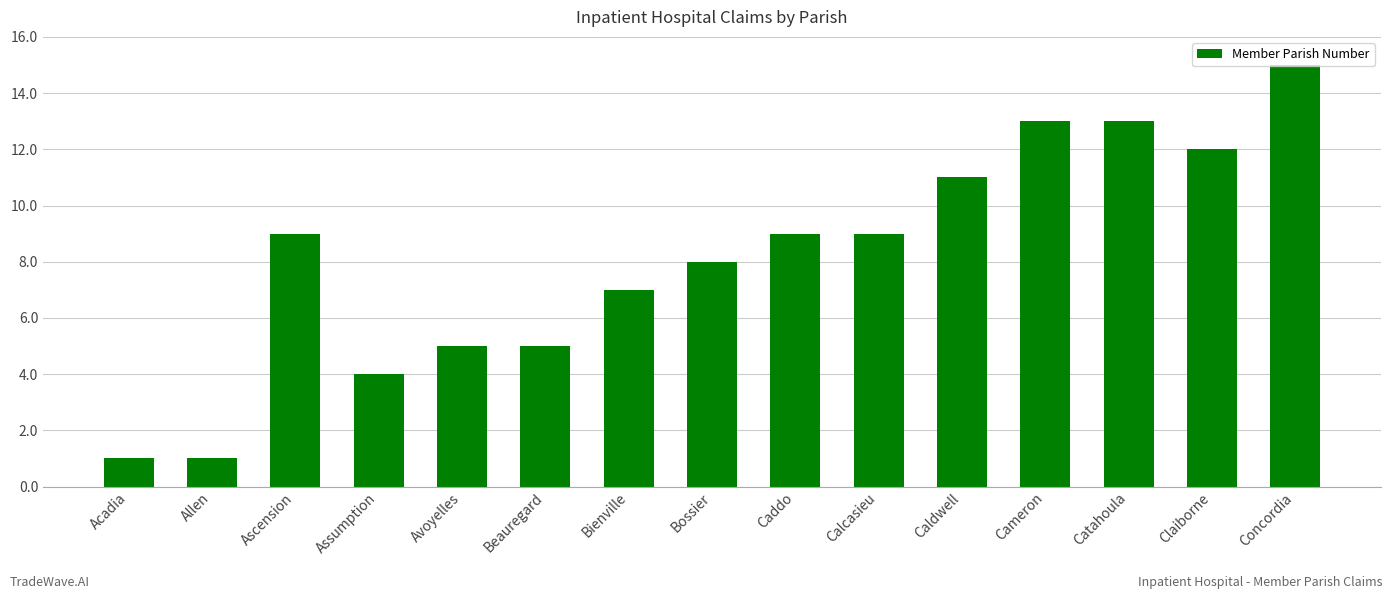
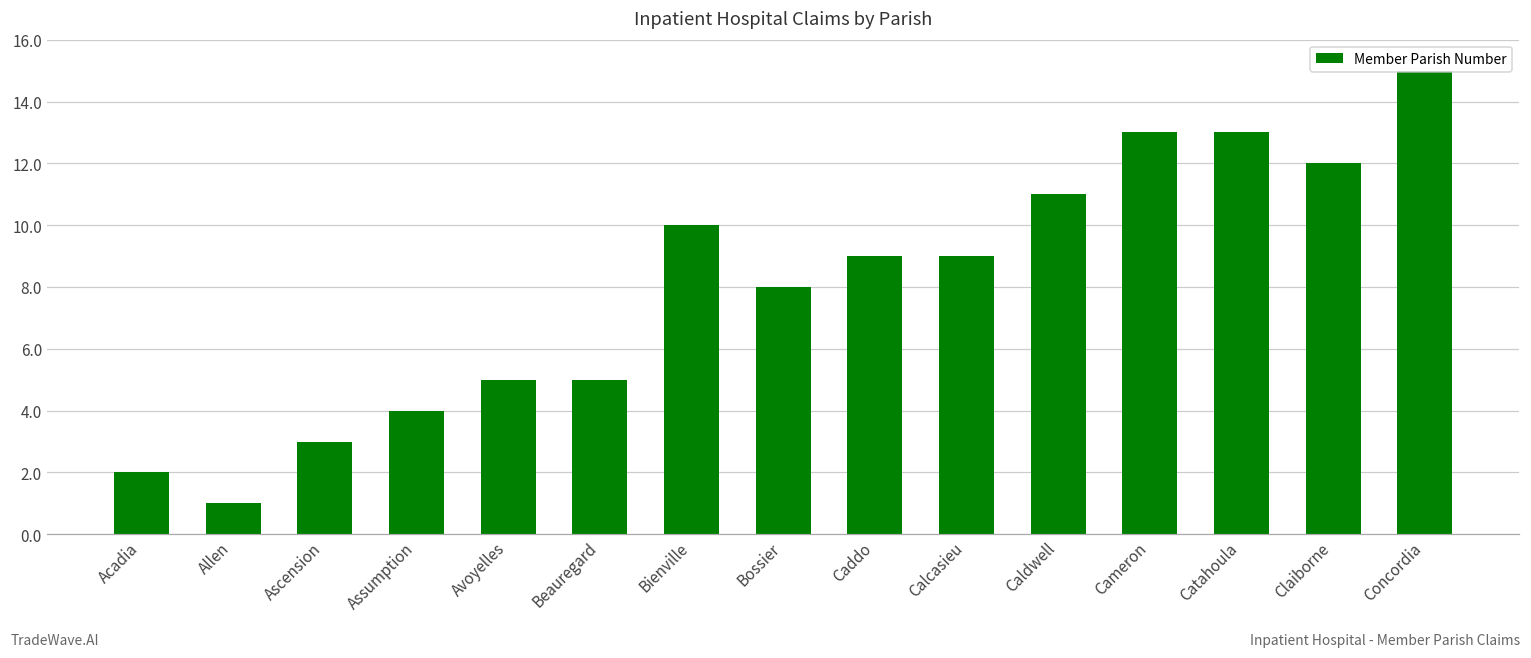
Acadia: 1 -> 2
Ascension: 9 -> 3
Bienville: 7 -> 10
